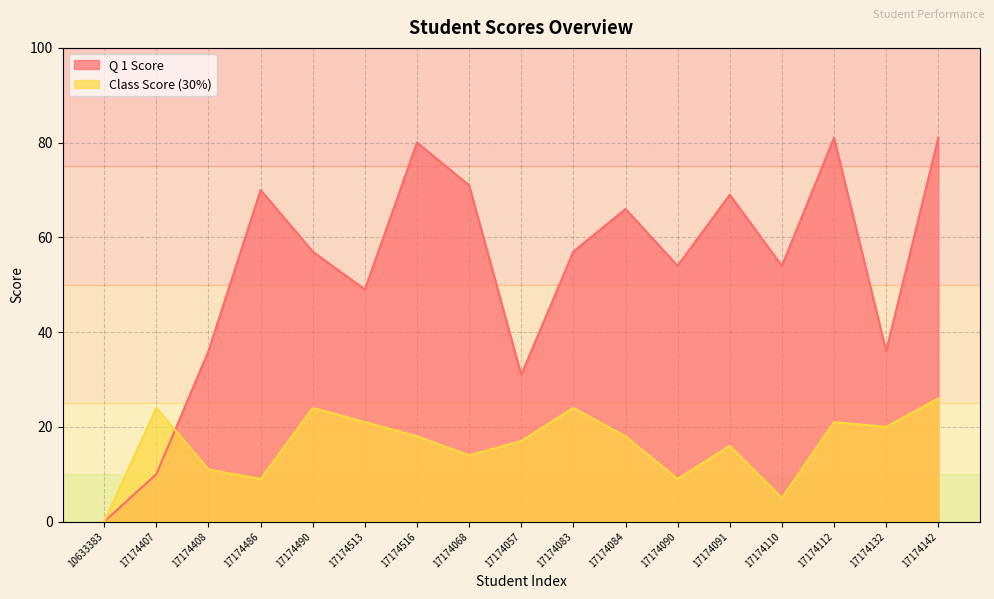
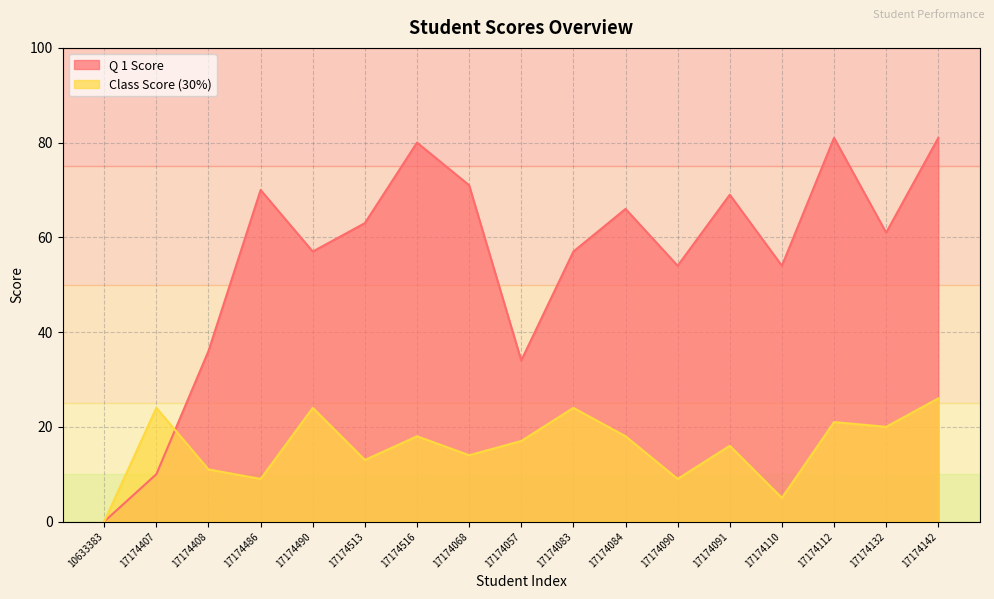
Q 1 Score, 17174513: 49 -> 63
Class Score (30%), 17174513: 21 -> 13
Q 1 Score, 17174057: 31 -> 34
Q 1 Score, 17174132: 36 -> 61
